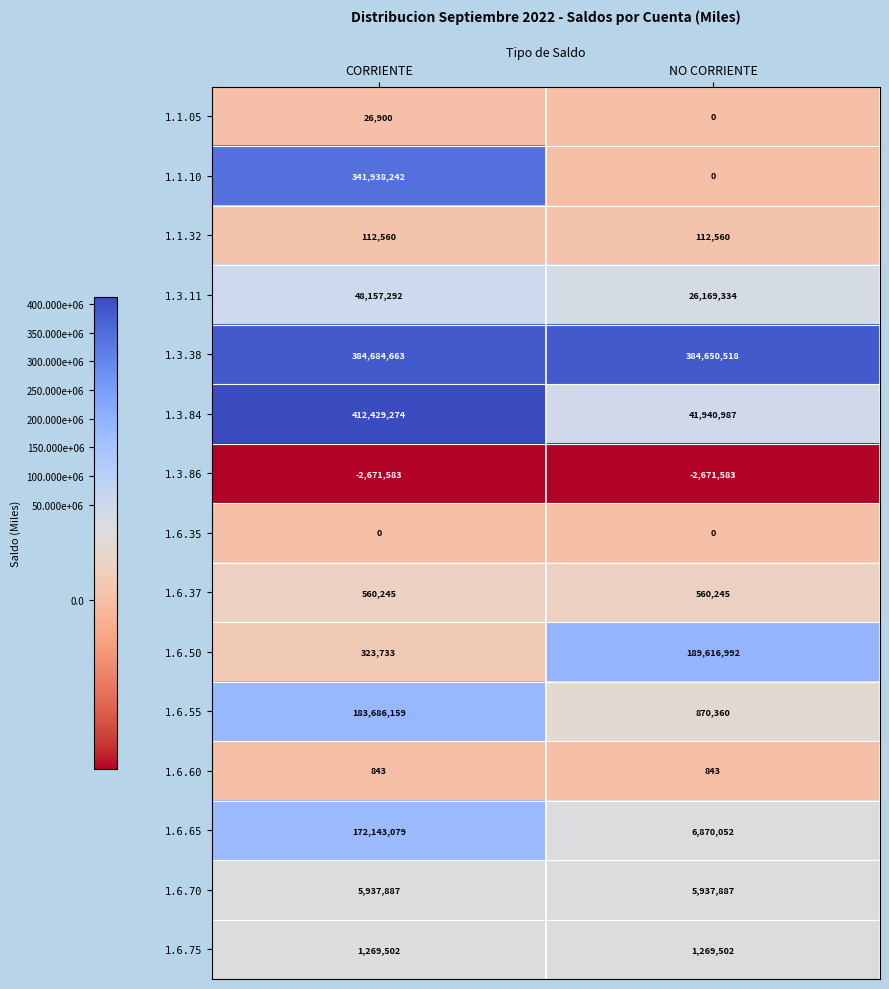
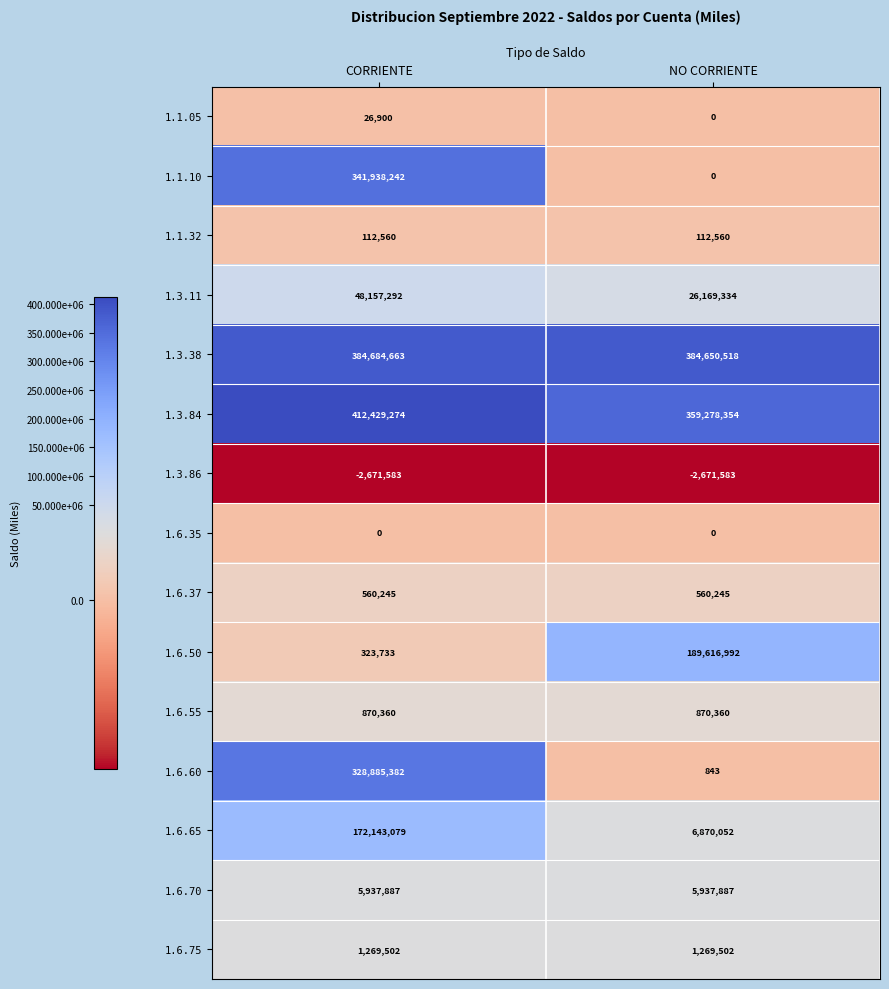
1.3.84, NO CORRIENTE: 41,940,987 -> 359,278,354
1.6.55, CORRIENTE: 183,686,159 -> 870,360
1.6.60, CORRIENTE: 843 -> 328,885,382
